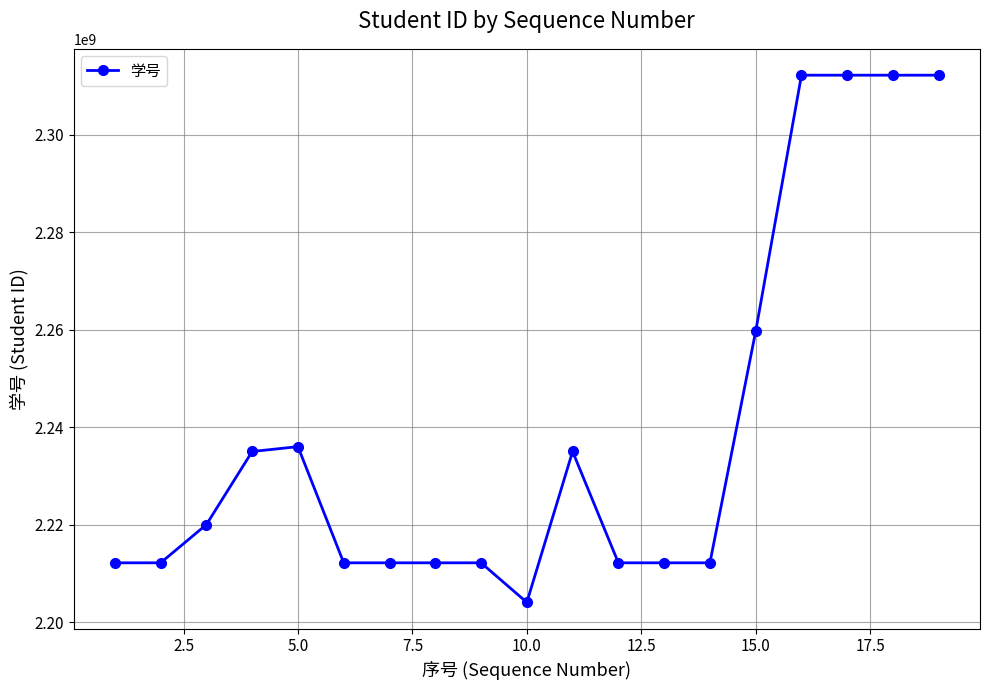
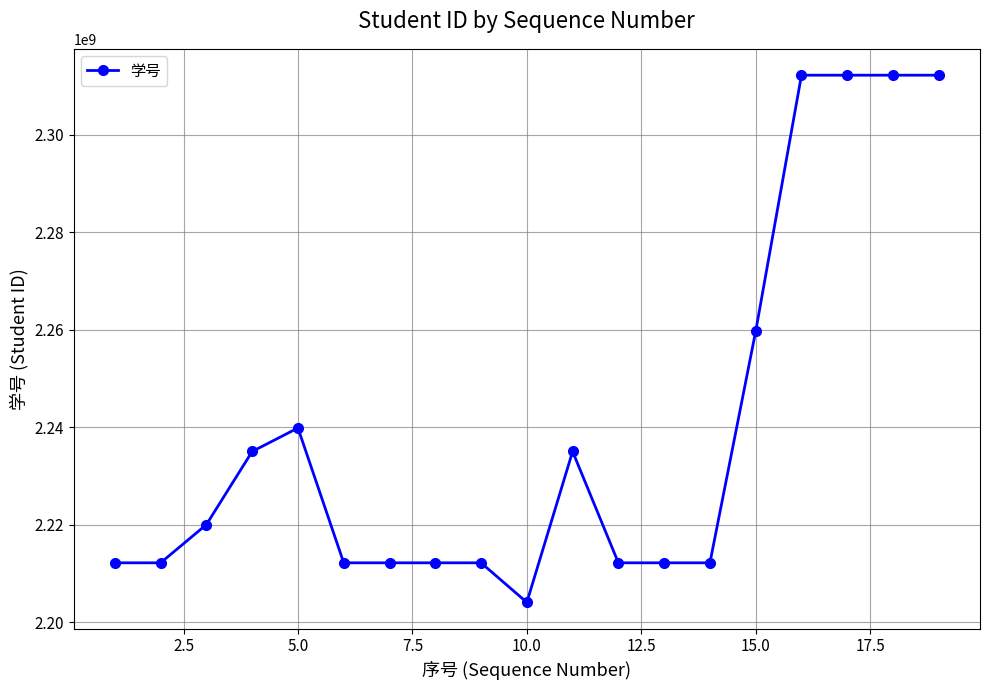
5.0: 2236000000 -> 2240000000
